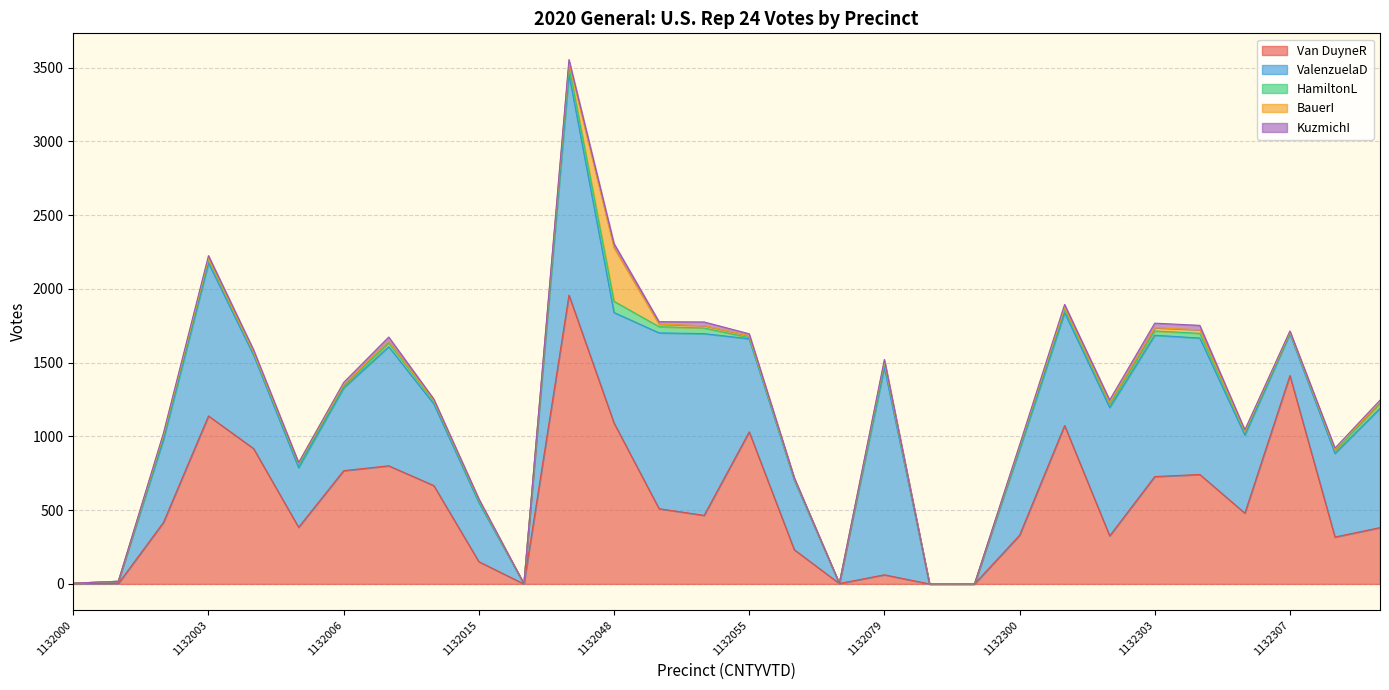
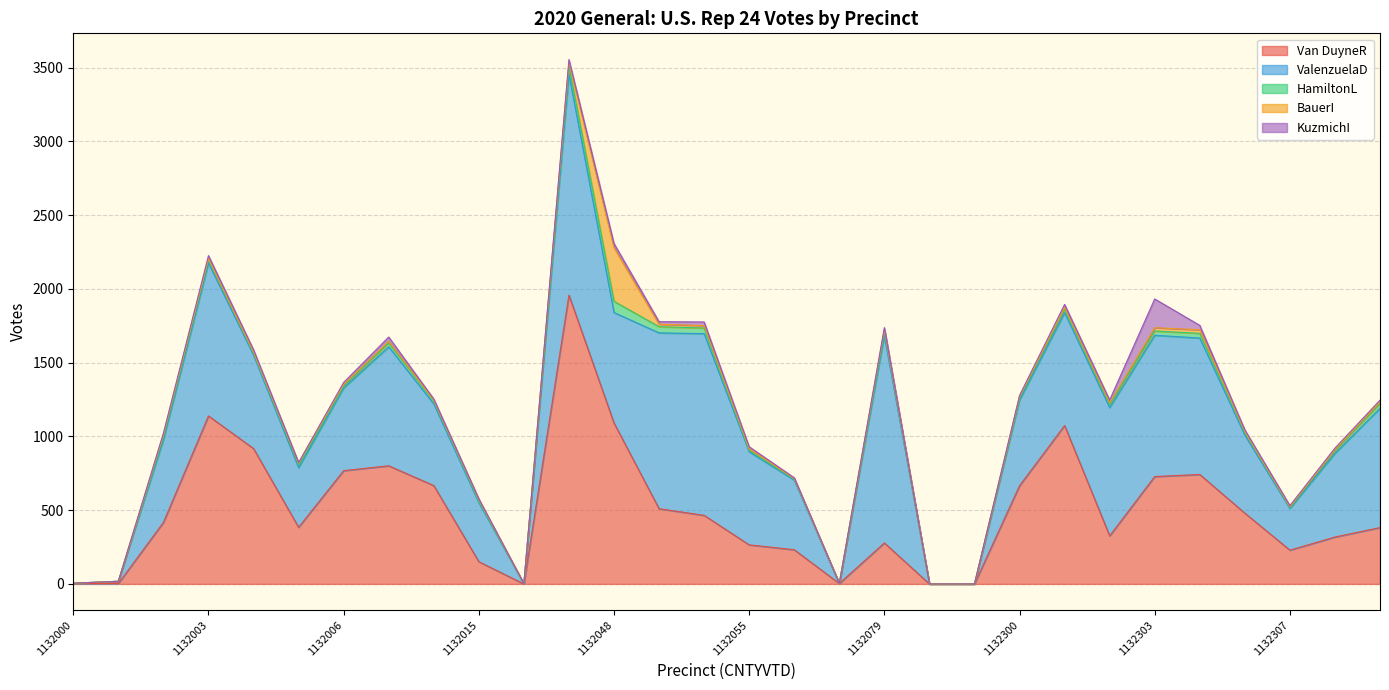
Van DuyneR, 1132055: 1030 -> 270
Van DuyneR, 1132079: 60 -> 280
Van DuyneR, 1132300: 330 -> 670
KuzmichI, 1132303: 30 -> 200
Van DuyneR, 1132307: 1410 -> 230
